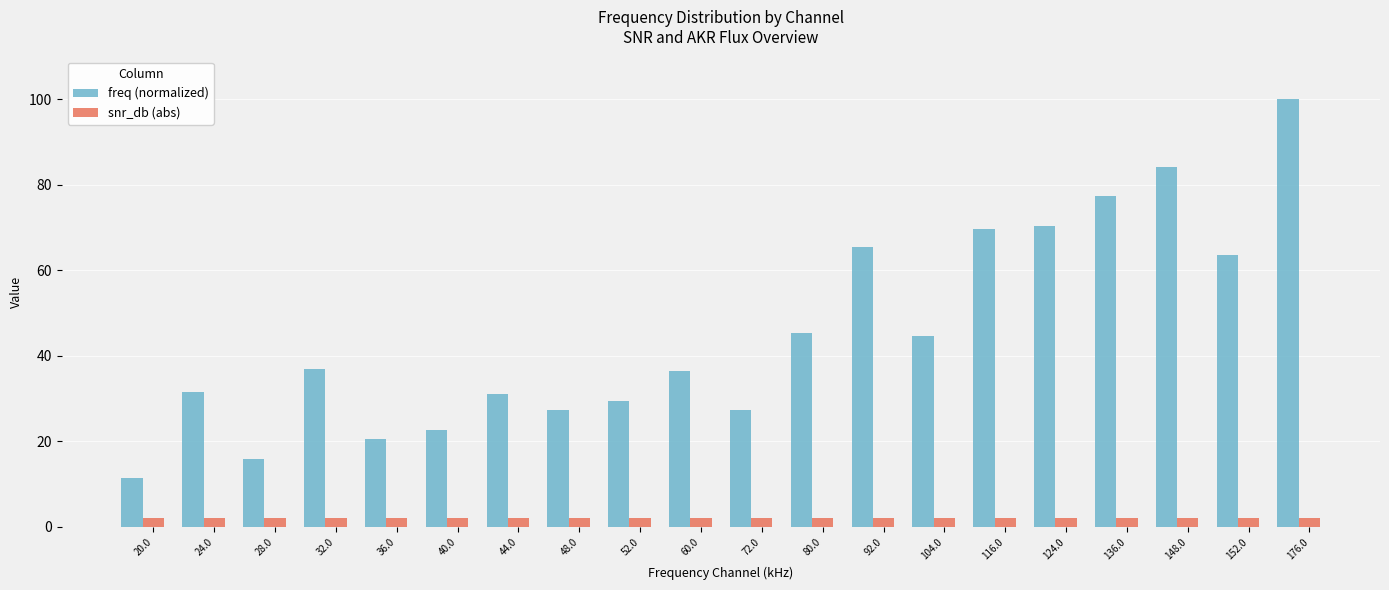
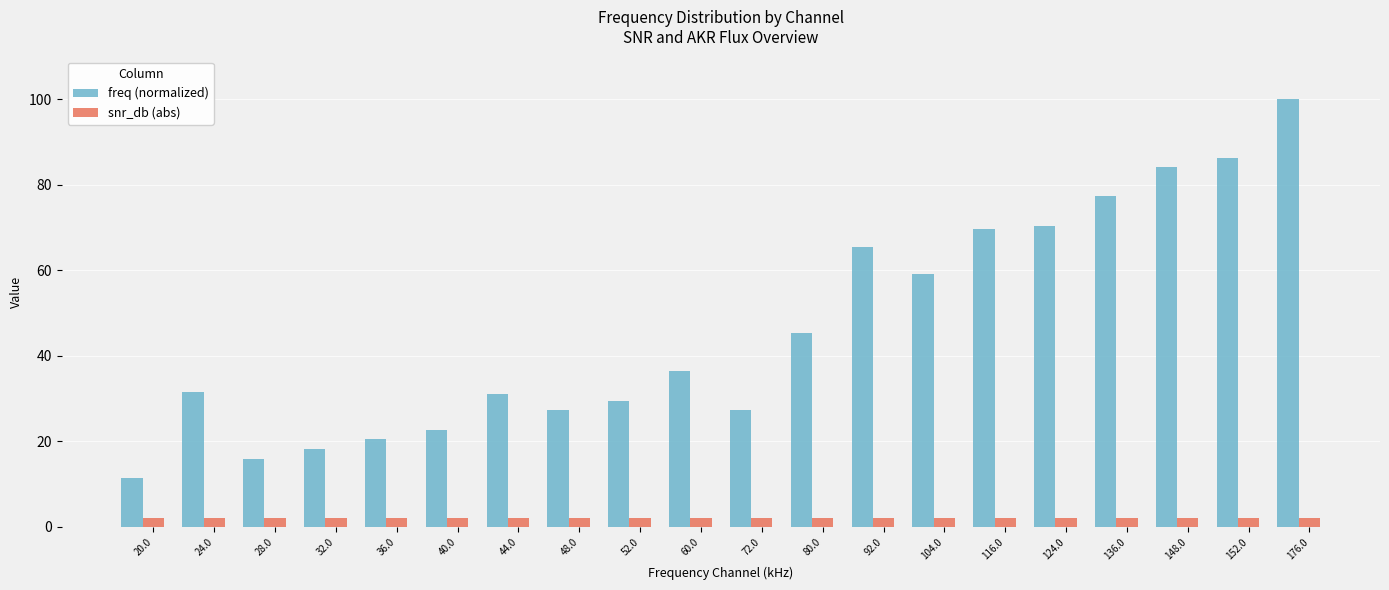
freq (normalized), 32.0: 37 -> 18
freq (normalized), 104.0: 45 -> 59
freq (normalized), 152.0: 64 -> 86
